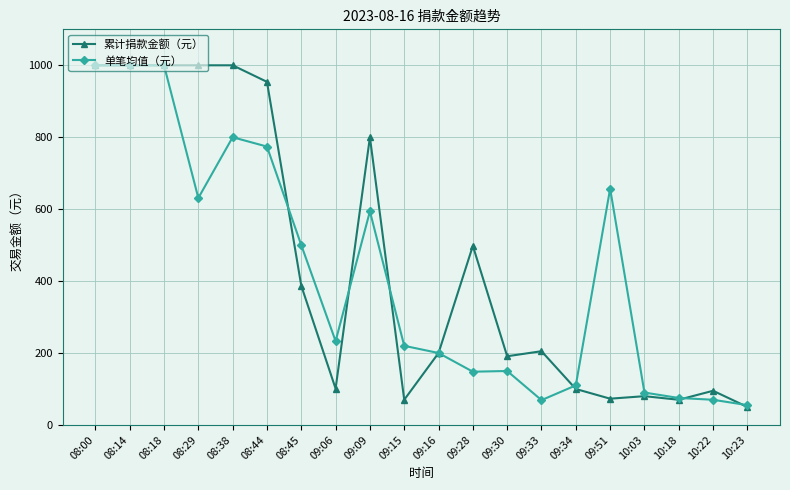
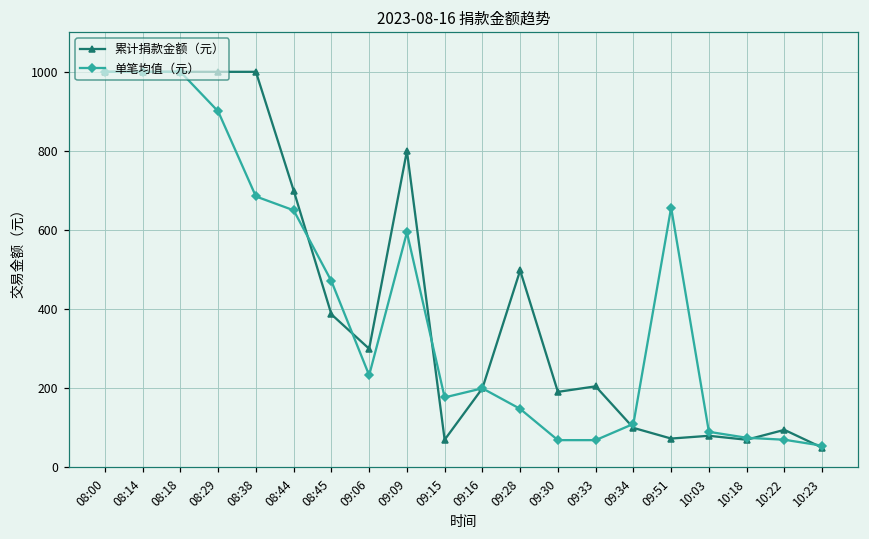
单笔均值（元）, 08:29: 630 -> 900
单笔均值（元）, 08:38: 800 -> 690
累计捐款金额（元）, 08:44: 950 -> 700
单笔均值（元）, 08:44: 770 -> 650
单笔均值（元）, 08:45: 500 -> 470
累计捐款金额（元）, 09:06: 100 -> 300
单笔均值（元）, 09:15: 220 -> 180
单笔均值（元）, 09:30: 150 -> 70
